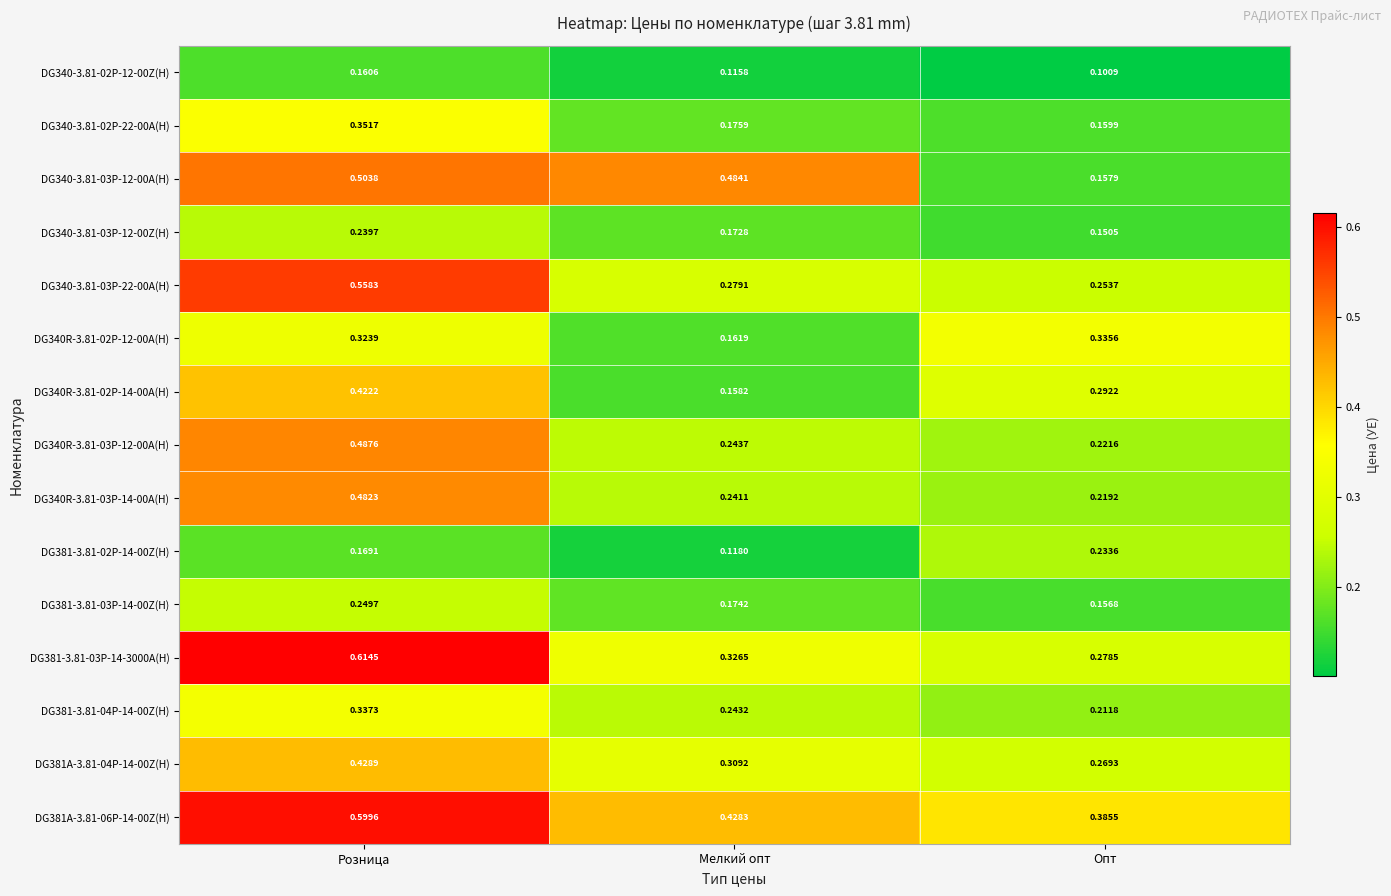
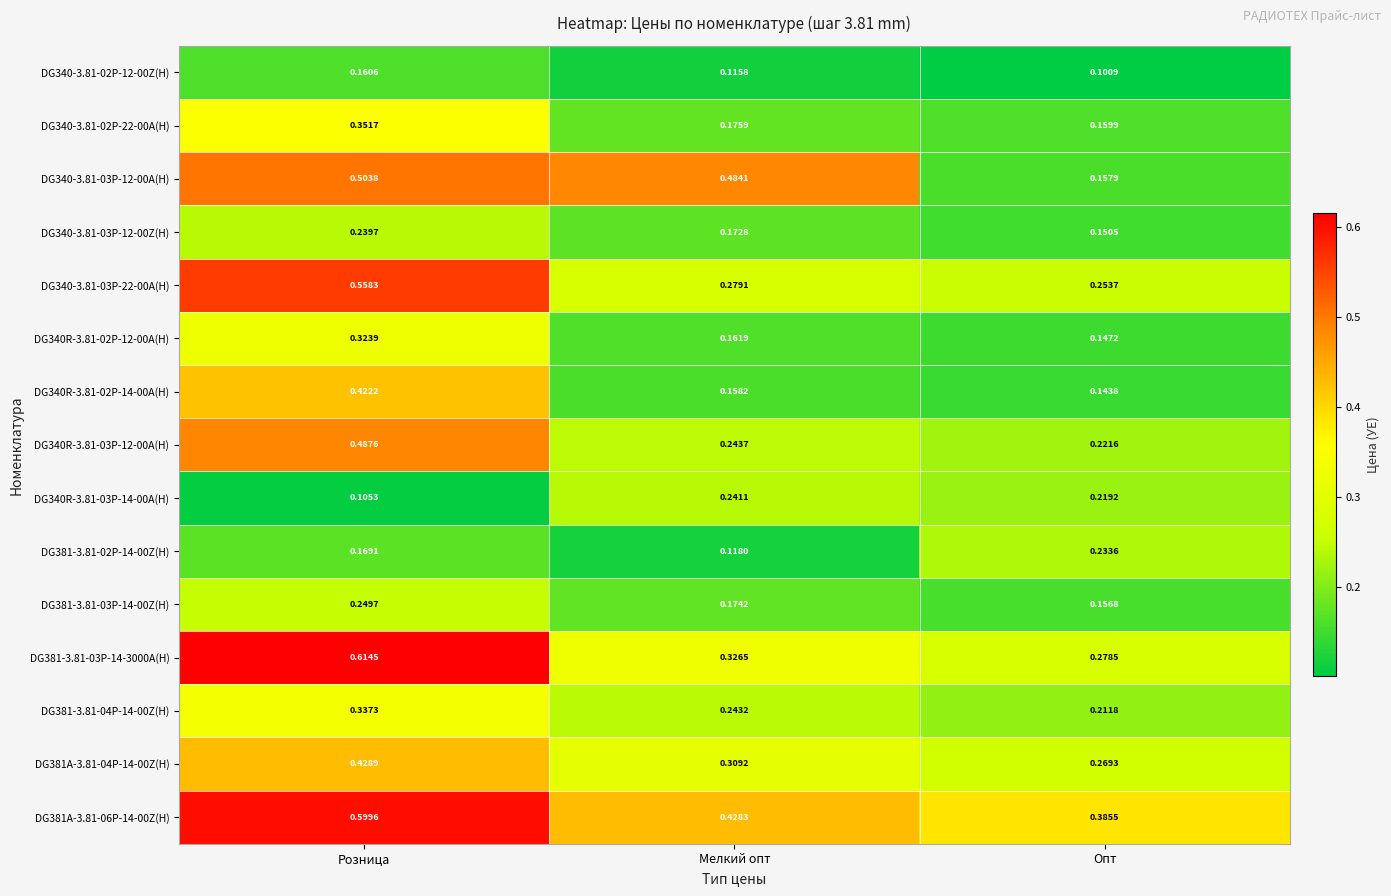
DG340R-3.81-02P-12-00A(H), Опт: 0.3356 -> 0.1472
DG340R-3.81-02P-14-00A(H), Опт: 0.2922 -> 0.1438
DG340R-3.81-03P-14-00A(H), Розница: 0.4823 -> 0.1053
